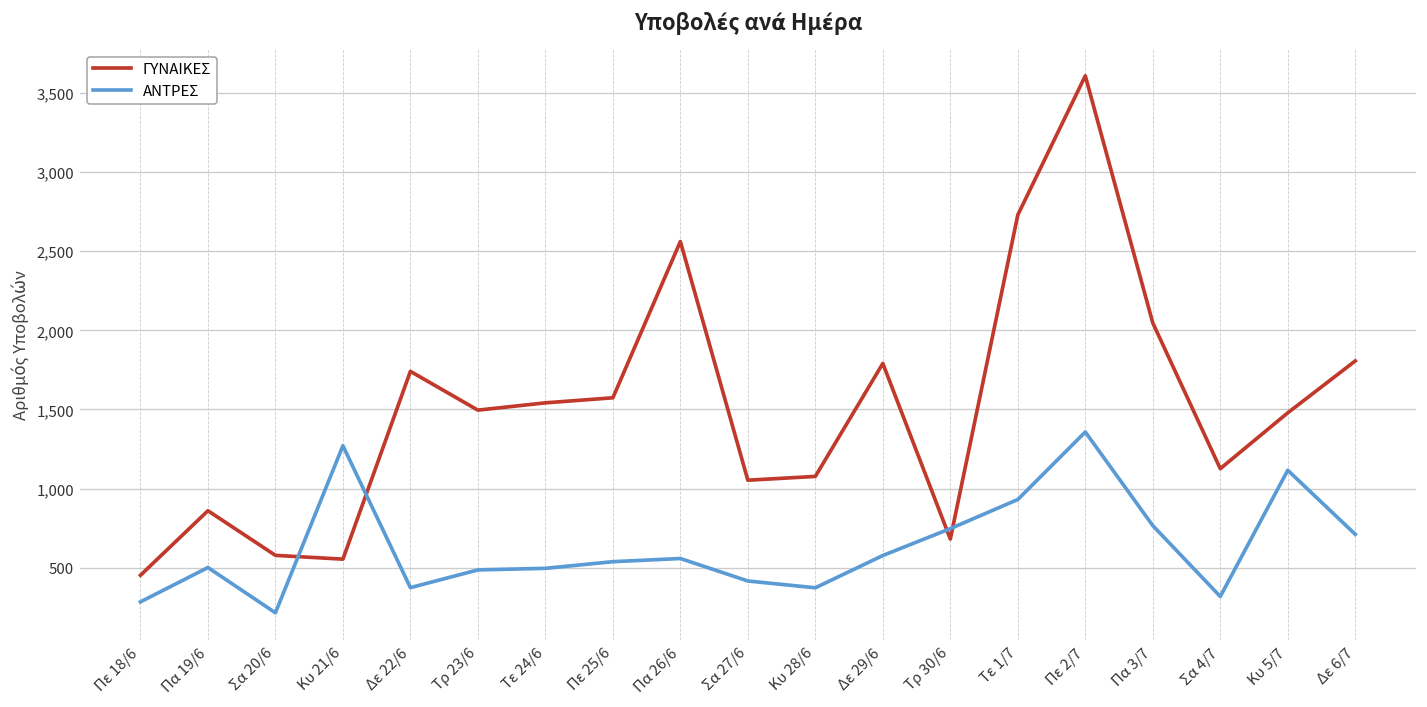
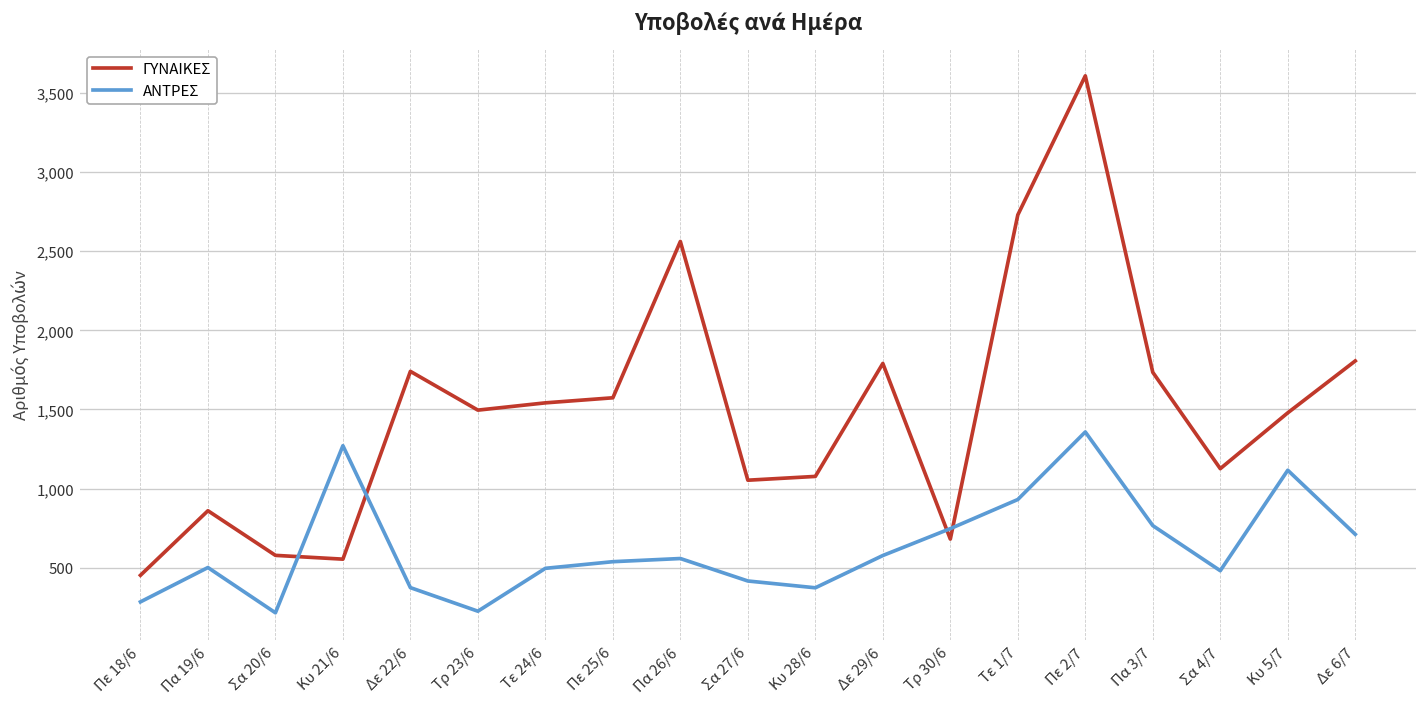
ΑΝΤΡΕΣ, Τρ 23/6: 490 -> 230
ΓΥΝΑΙΚΕΣ, Πα 3/7: 2,050 -> 1,740
ΑΝΤΡΕΣ, Σα 4/7: 320 -> 480
